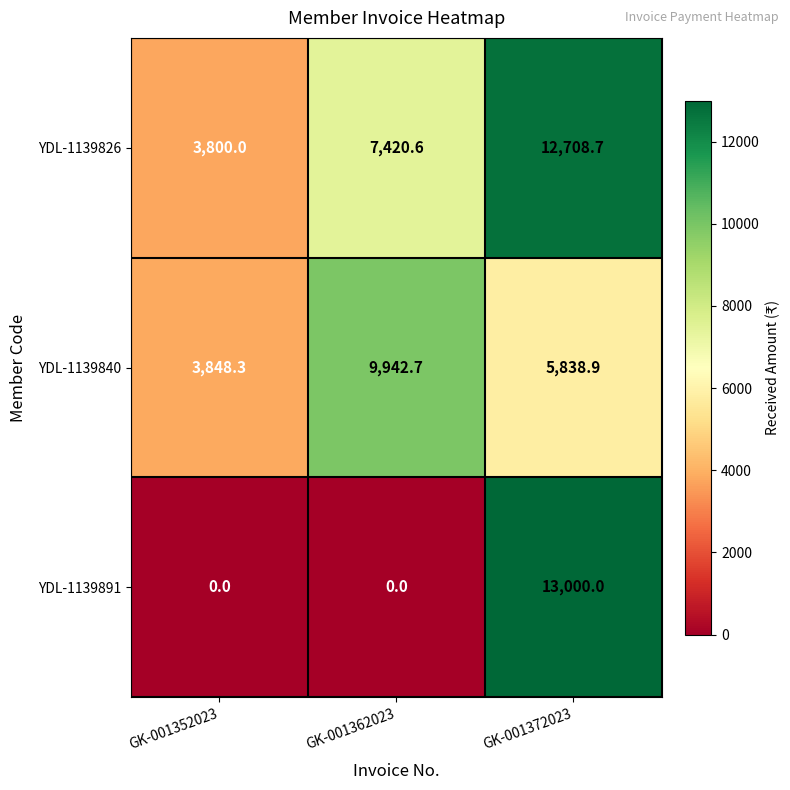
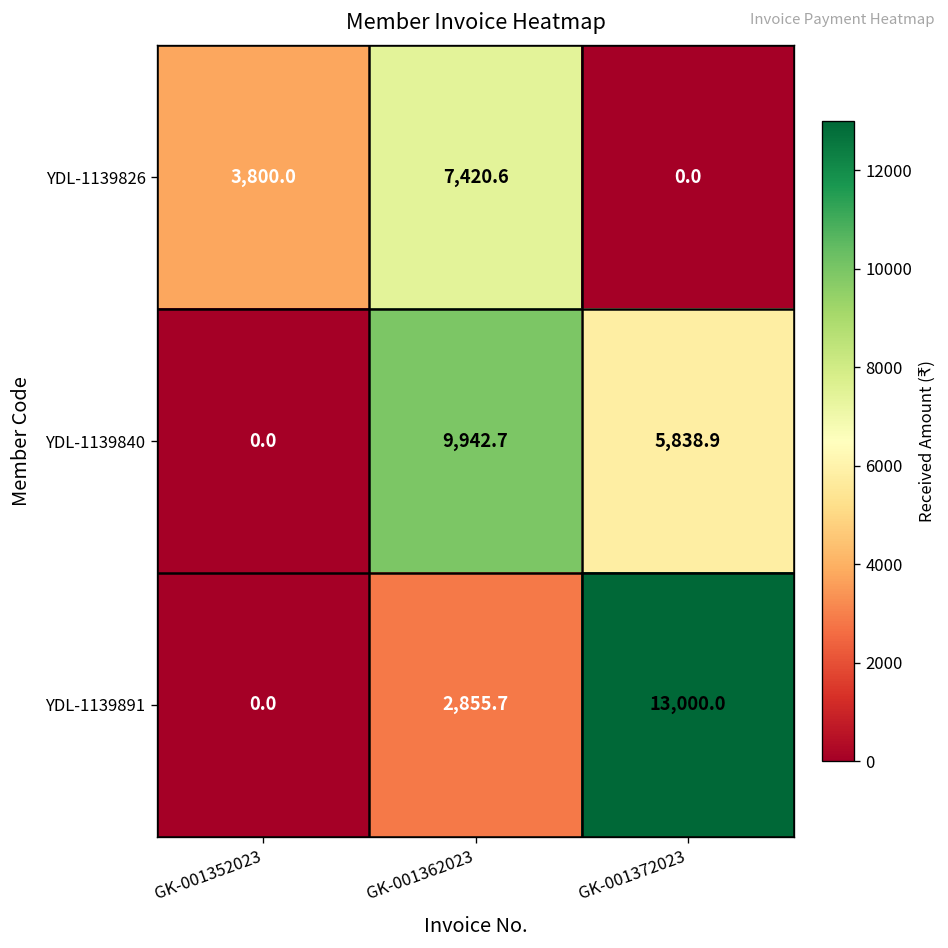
YDL-1139826, GK-001372023: 12,708.7 -> 0.0
YDL-1139840, GK-001352023: 3,848.3 -> 0.0
YDL-1139891, GK-001362023: 0.0 -> 2,855.7
